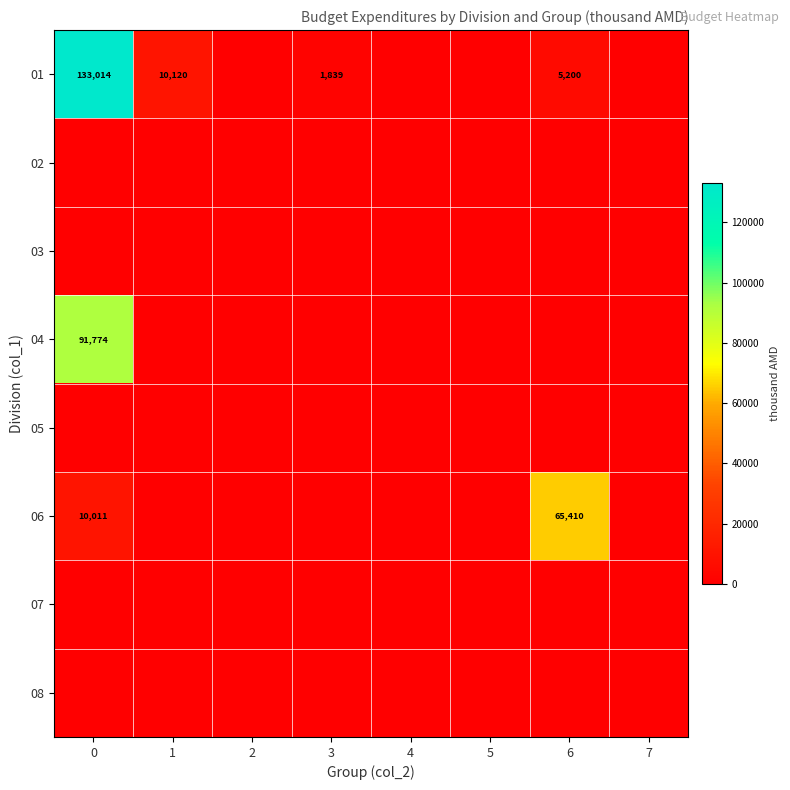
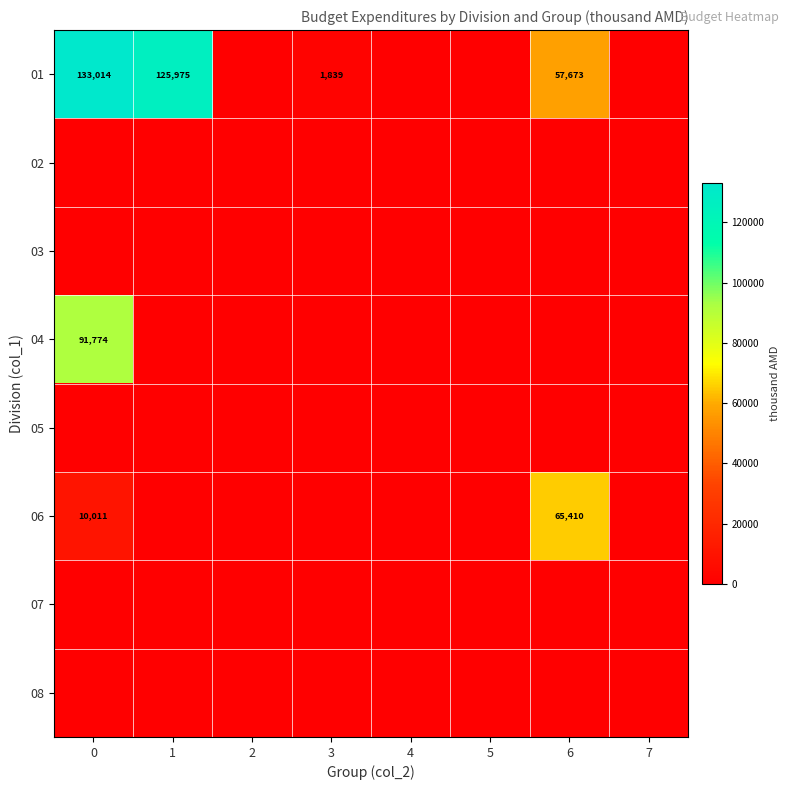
01, 1: 10,120 -> 125,975
01, 6: 5,200 -> 57,673
